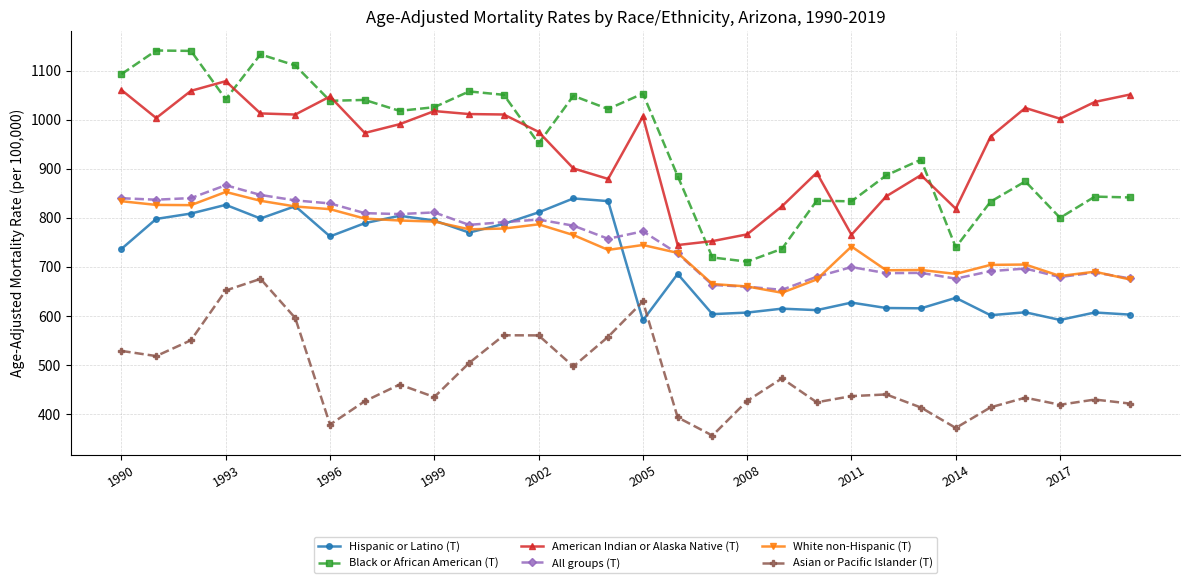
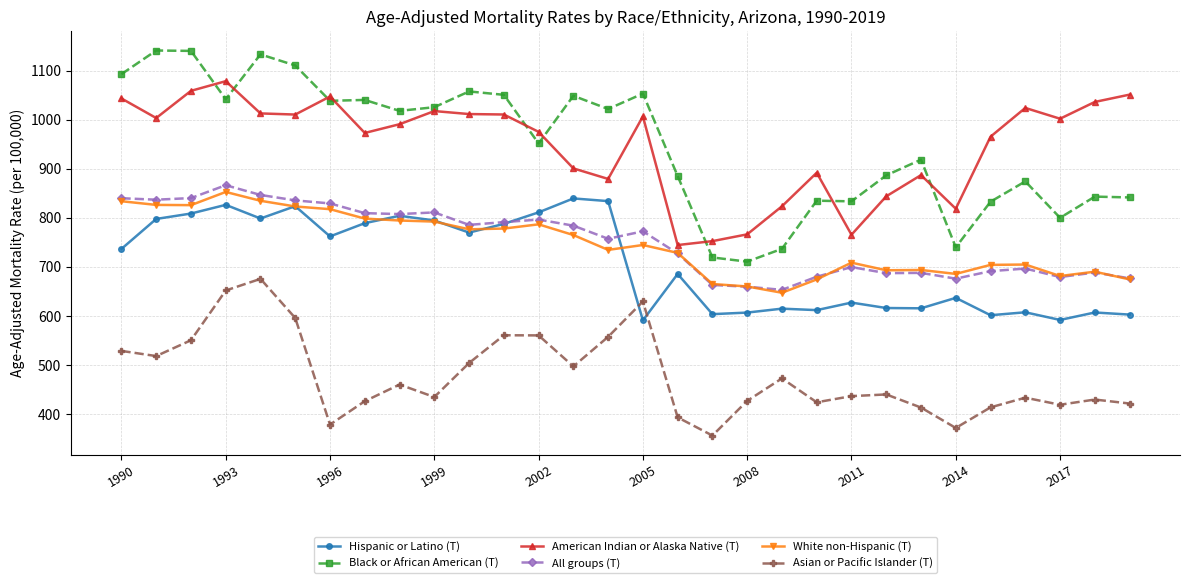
American Indian or Alaska Native (T), 1990: 1060 -> 1040
White non-Hispanic (T), 2011: 740 -> 710
